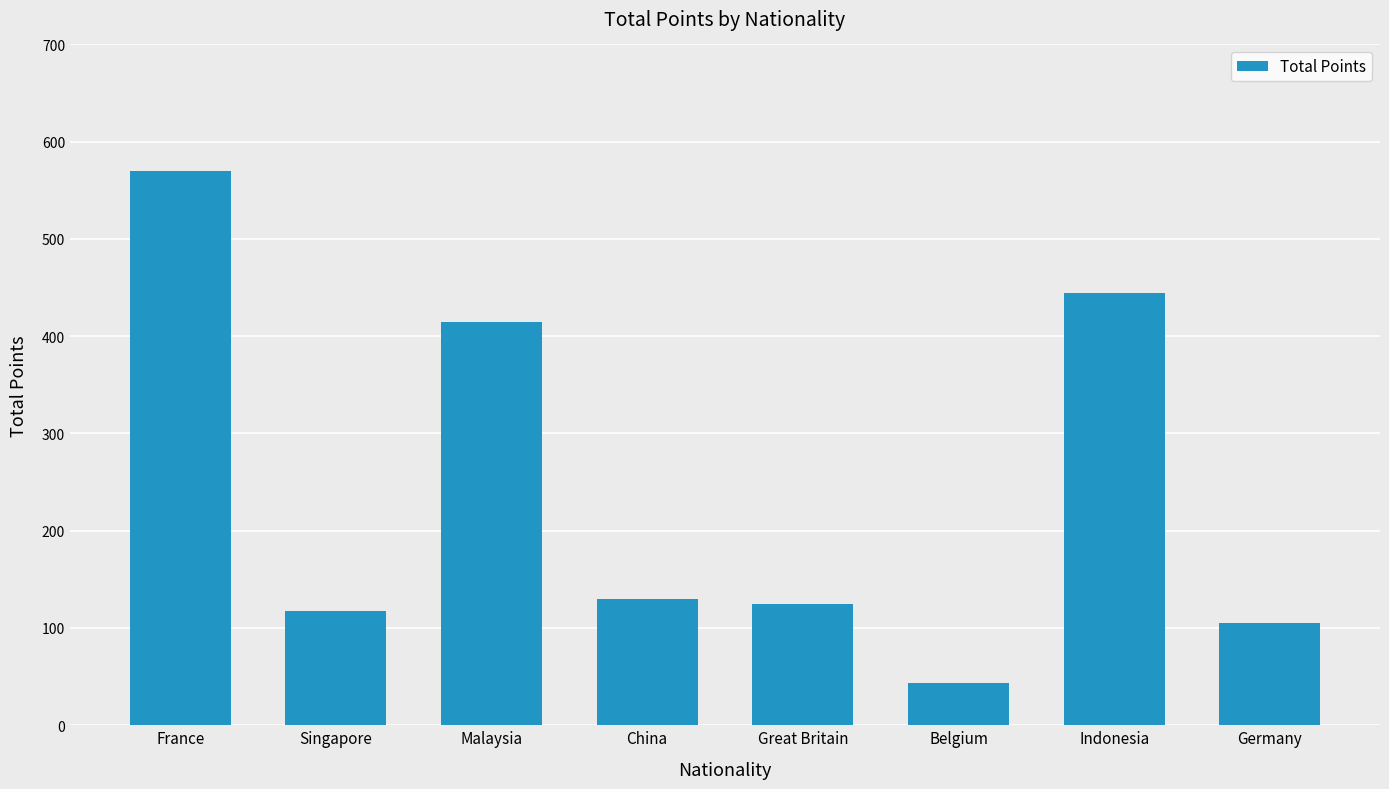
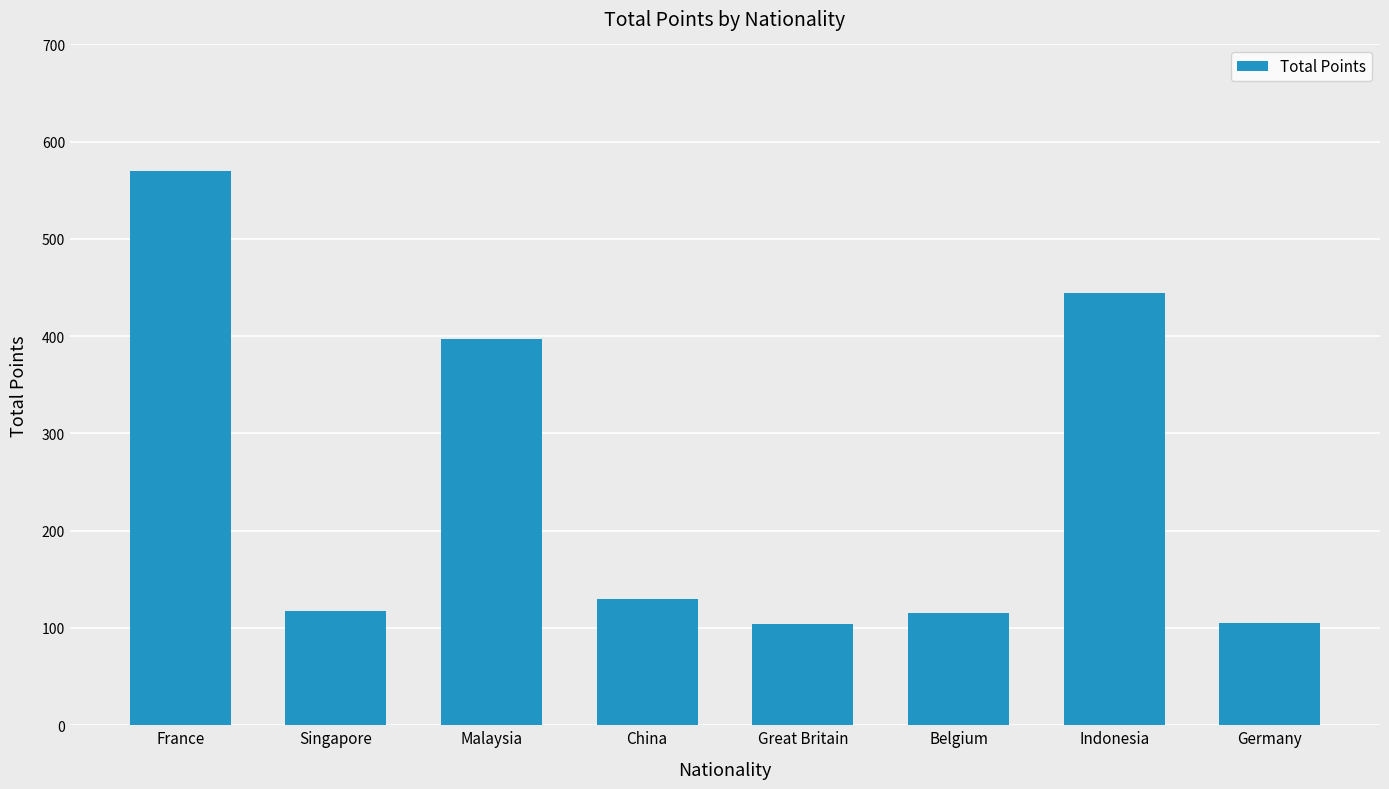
Malaysia: 420 -> 400
Great Britain: 130 -> 100
Belgium: 40 -> 120
